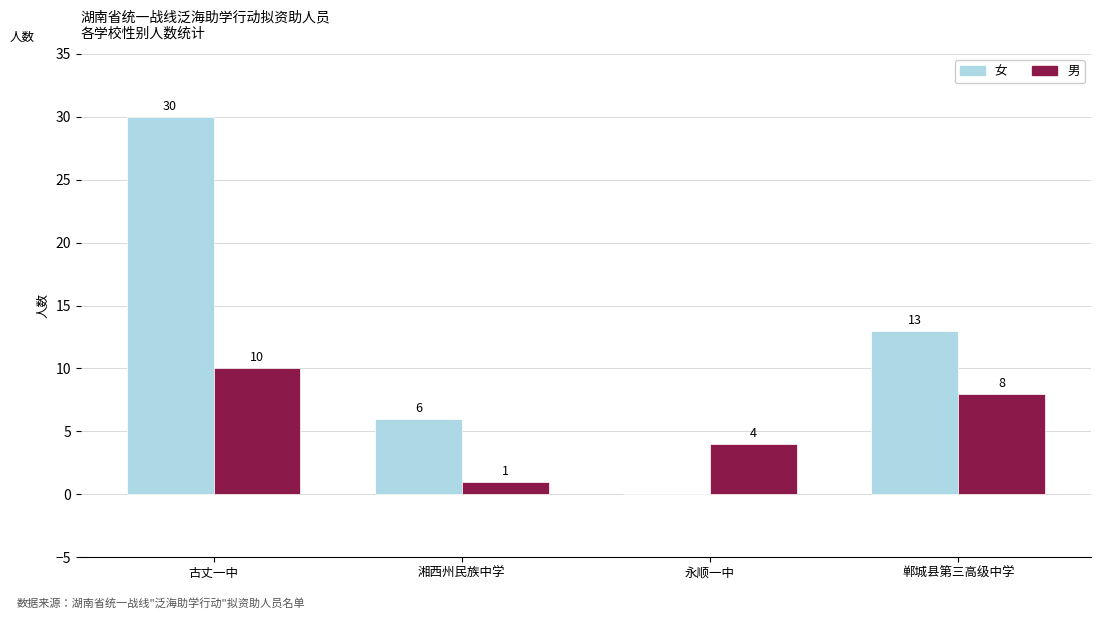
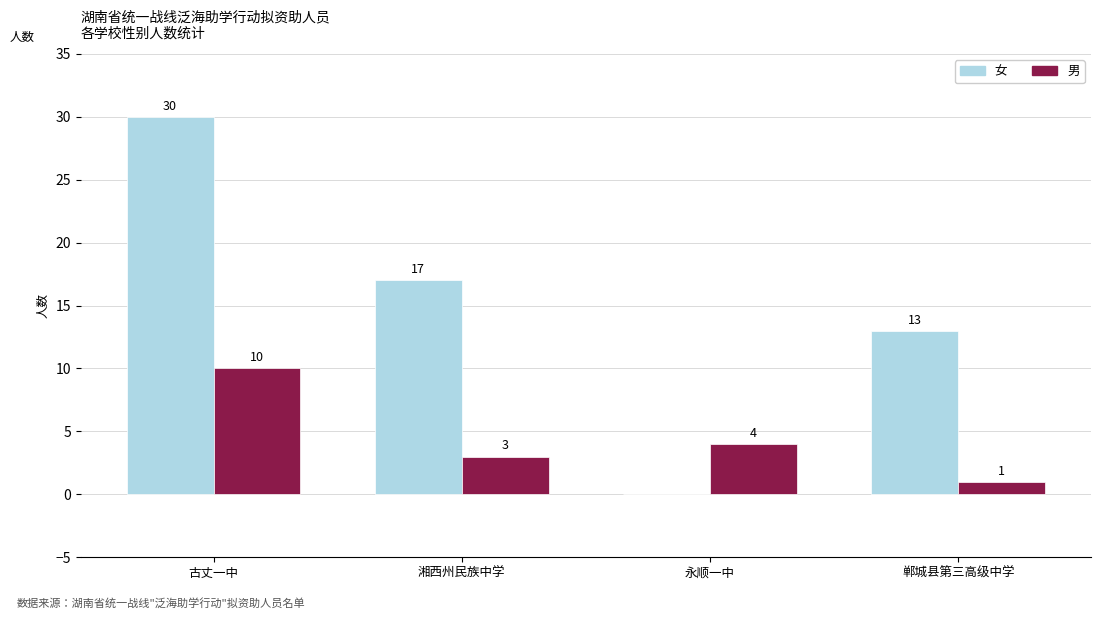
女, 湘西州民族中学: 6 -> 17
男, 湘西州民族中学: 1 -> 3
男, 郸城县第三高级中学: 8 -> 1
